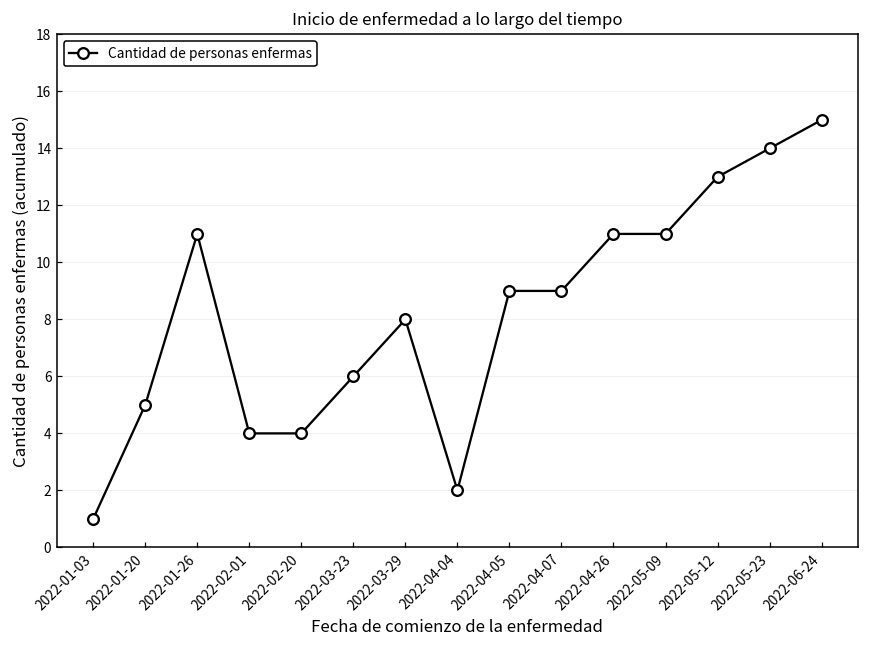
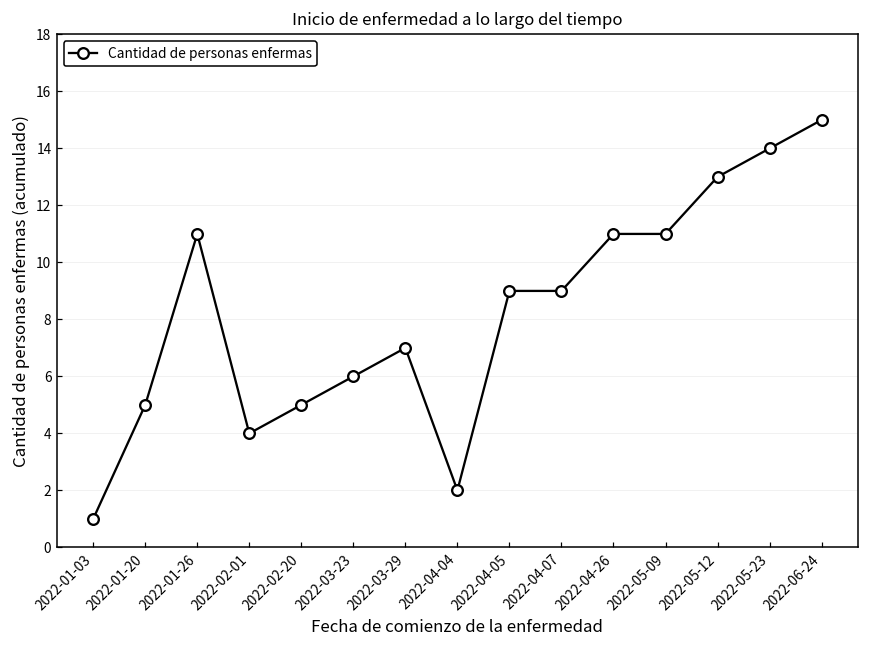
2022-02-20: 4 -> 5
2022-03-29: 8 -> 7
